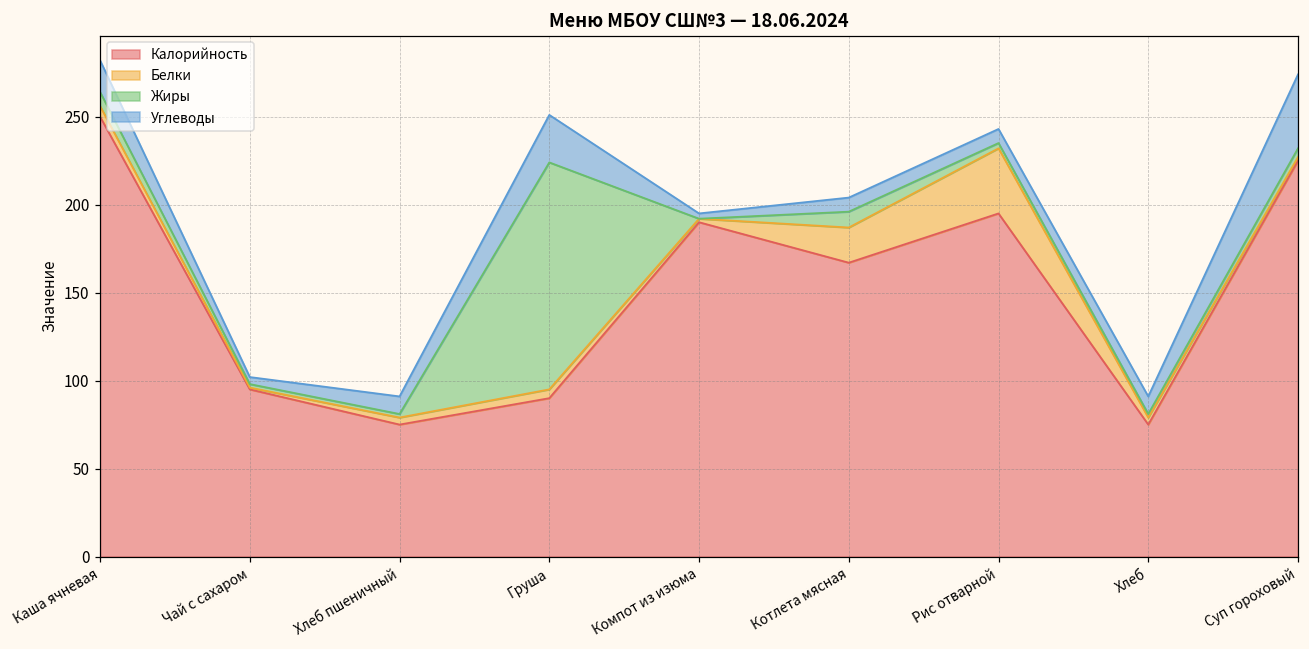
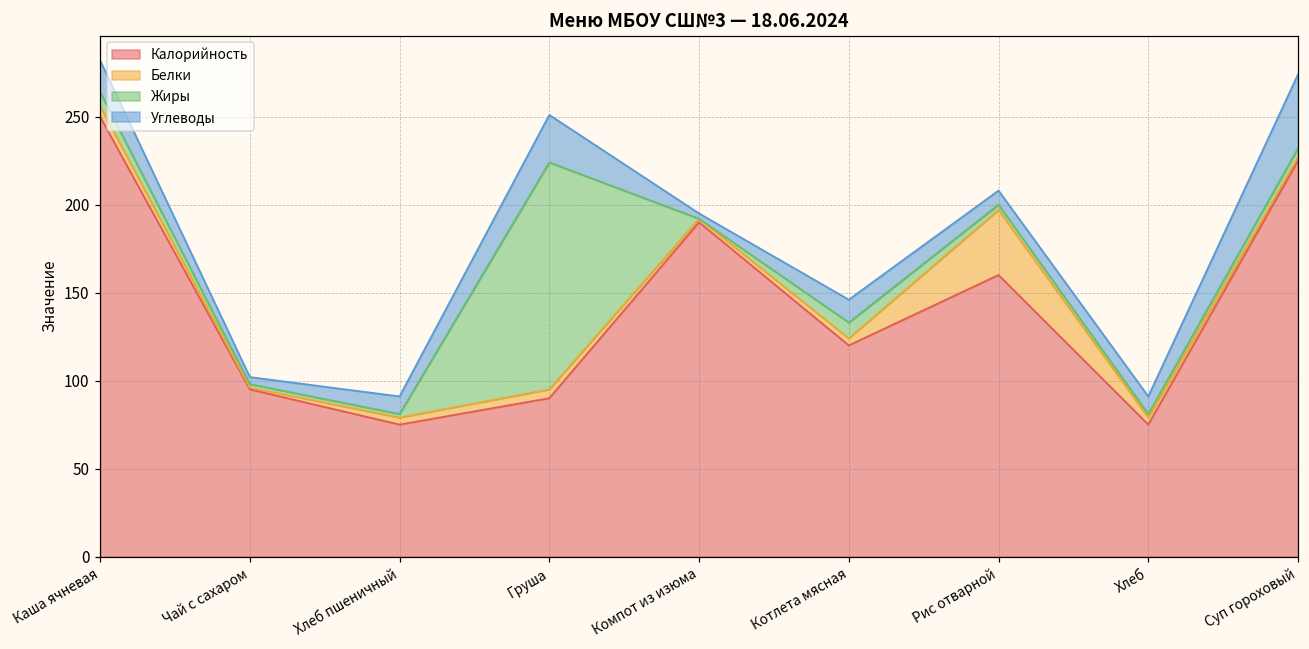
Калорийность, Котлета мясная: 167 -> 120
Белки, Котлета мясная: 20 -> 4
Углеводы, Котлета мясная: 8 -> 13
Калорийность, Рис отварной: 195 -> 160
